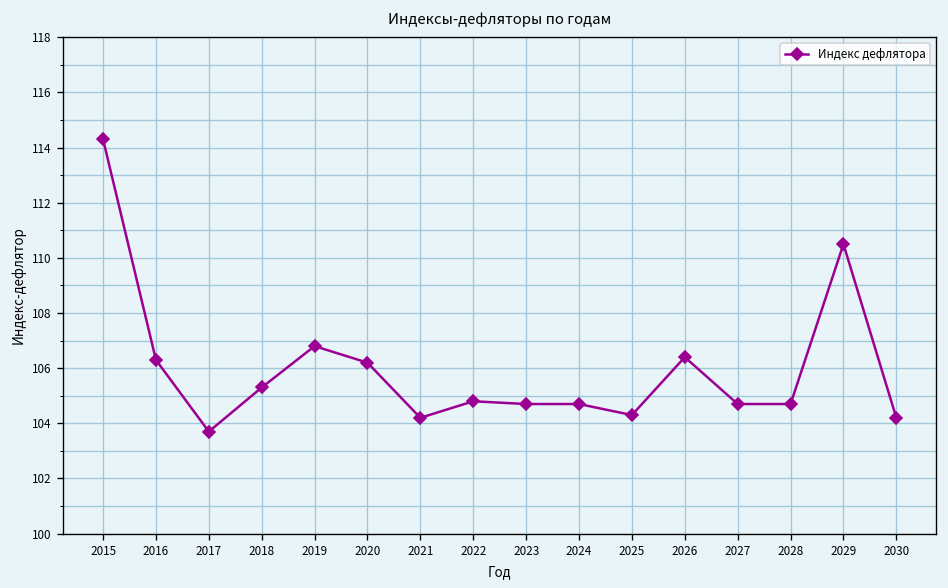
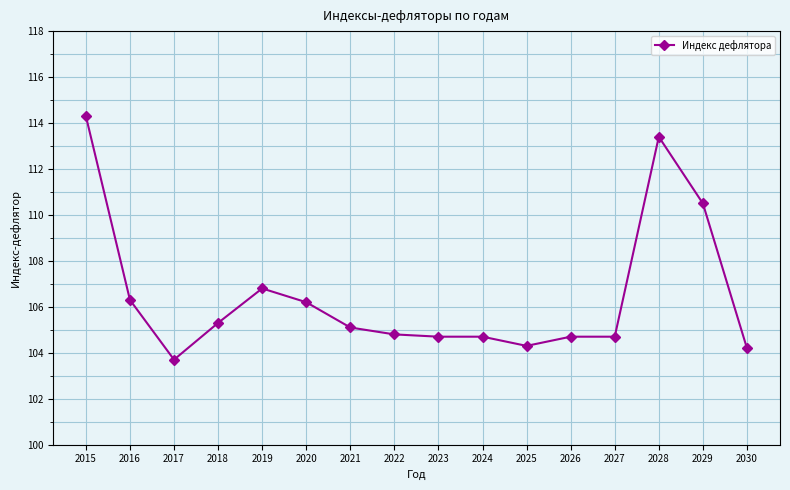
2021: 104.2 -> 105.1
2026: 106.4 -> 104.7
2028: 104.7 -> 113.4
